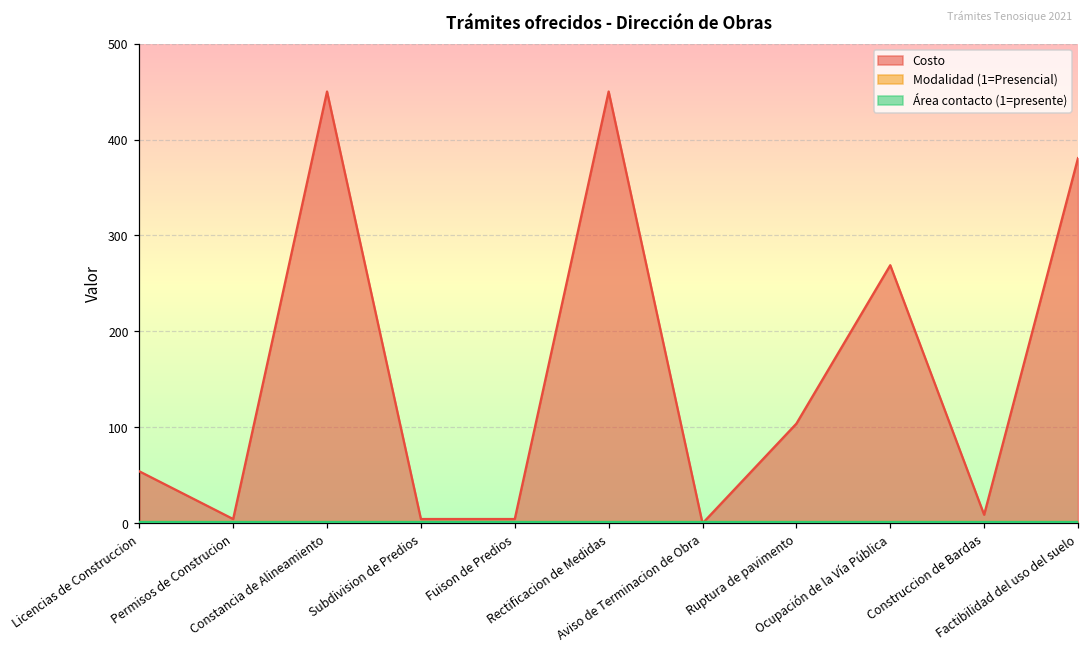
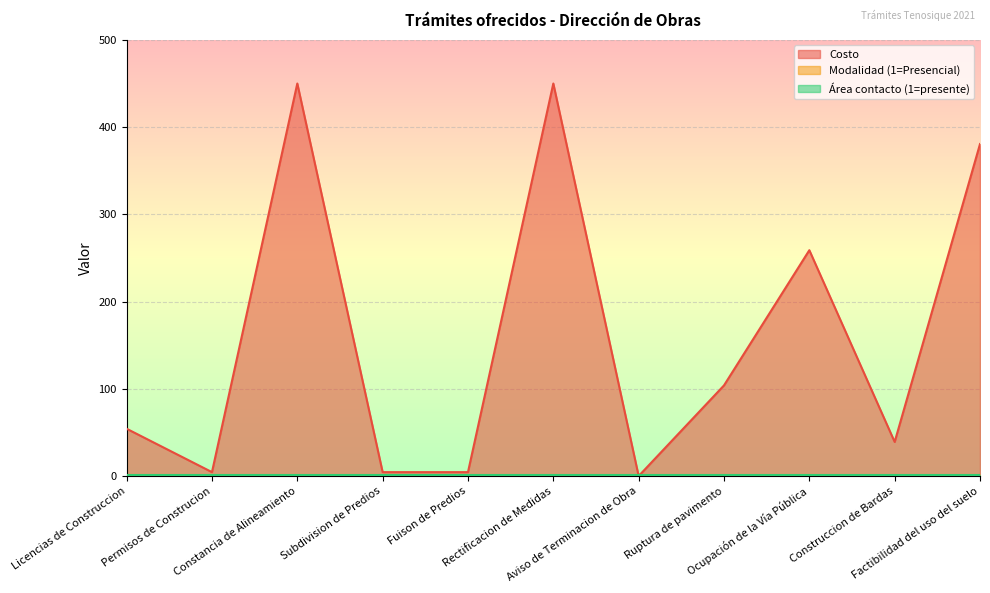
Costo, Ocupación de la Vía Pública: 270 -> 260
Costo, Construccion de Bardas: 10 -> 40
